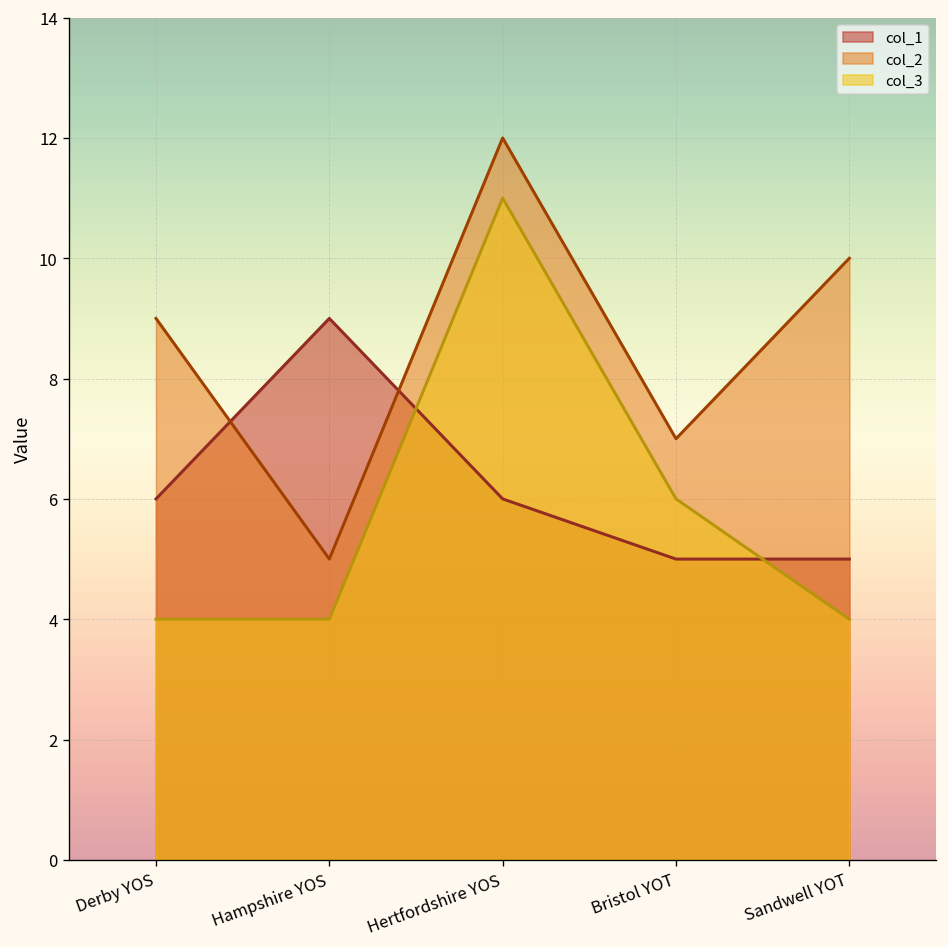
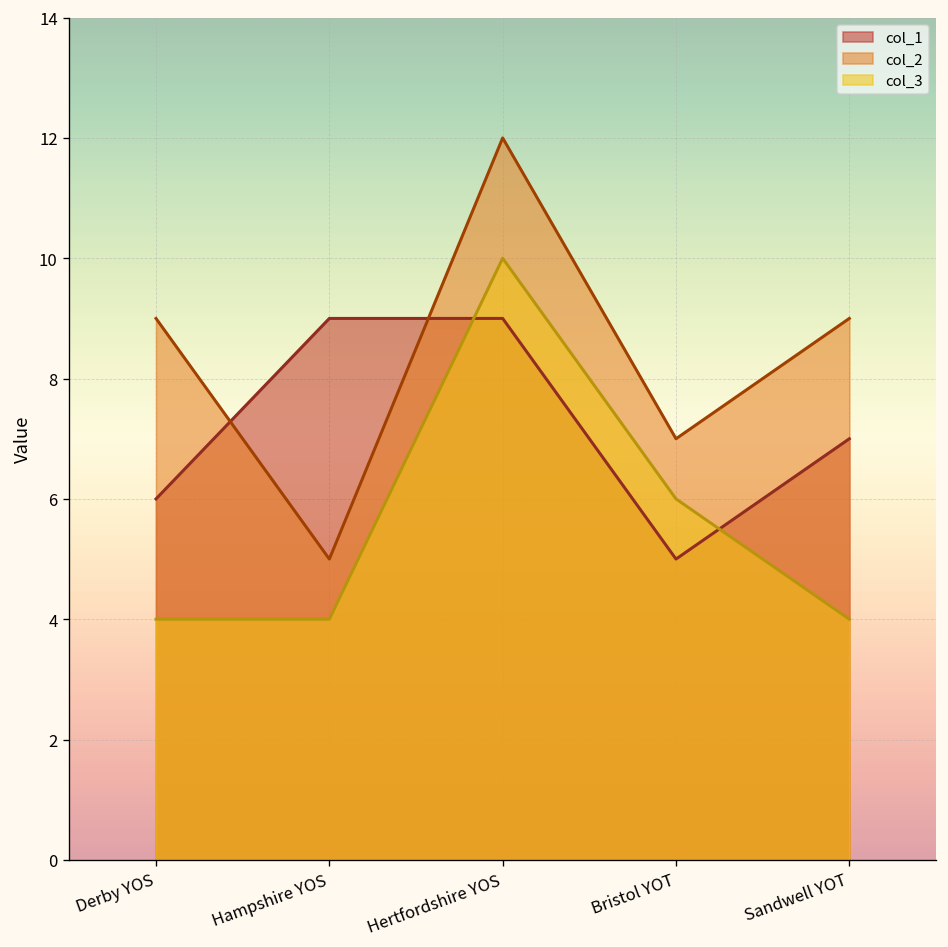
col_1, Hertfordshire YOS: 6 -> 9
col_3, Hertfordshire YOS: 11 -> 10
col_1, Sandwell YOT: 5 -> 7
col_2, Sandwell YOT: 10 -> 9
